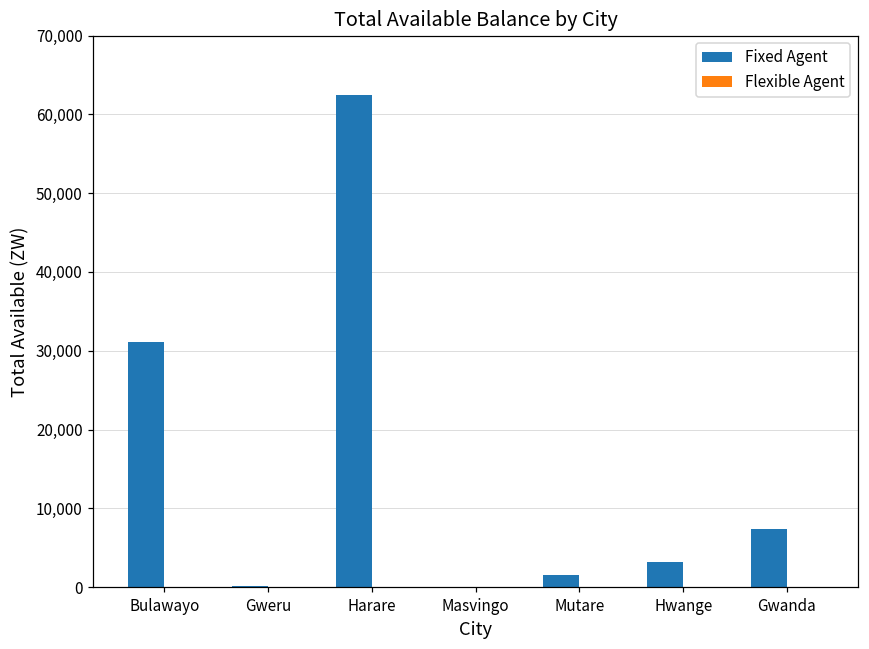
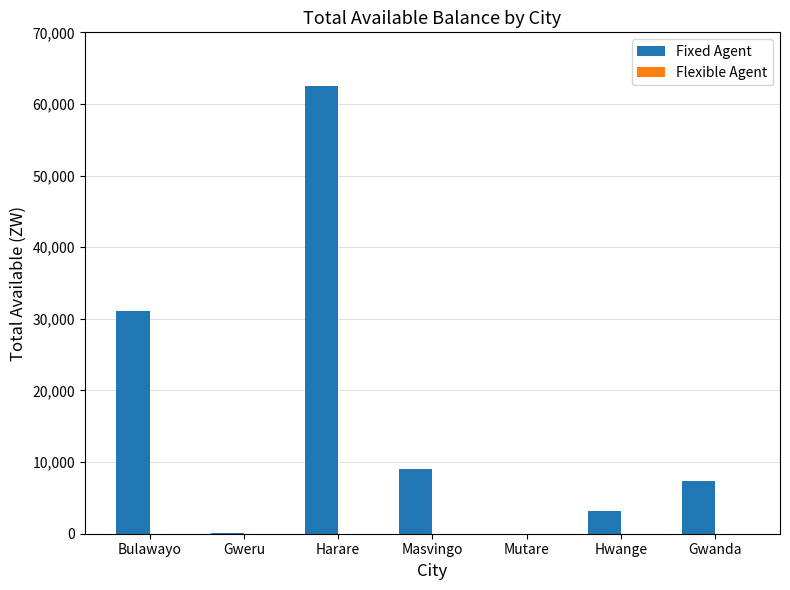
Fixed Agent, Masvingo: 0 -> 9,000
Fixed Agent, Mutare: 2,000 -> 0
